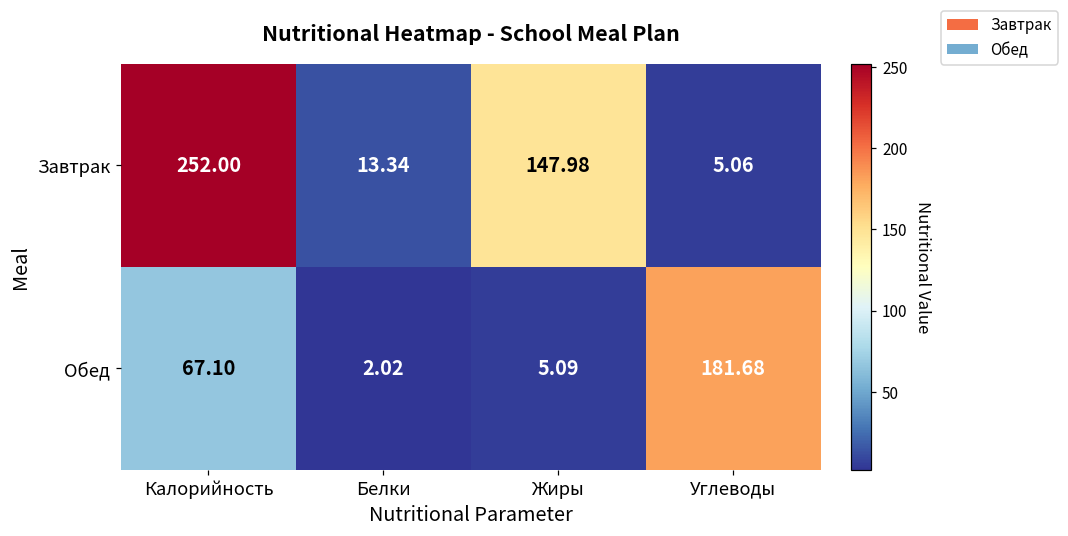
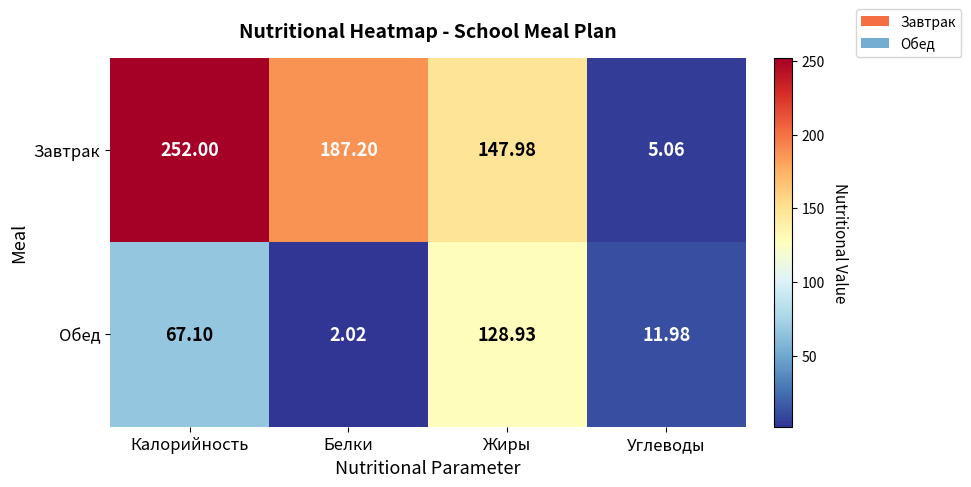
Завтрак, Белки: 13.34 -> 187.20
Обед, Жиры: 5.09 -> 128.93
Обед, Углеводы: 181.68 -> 11.98
